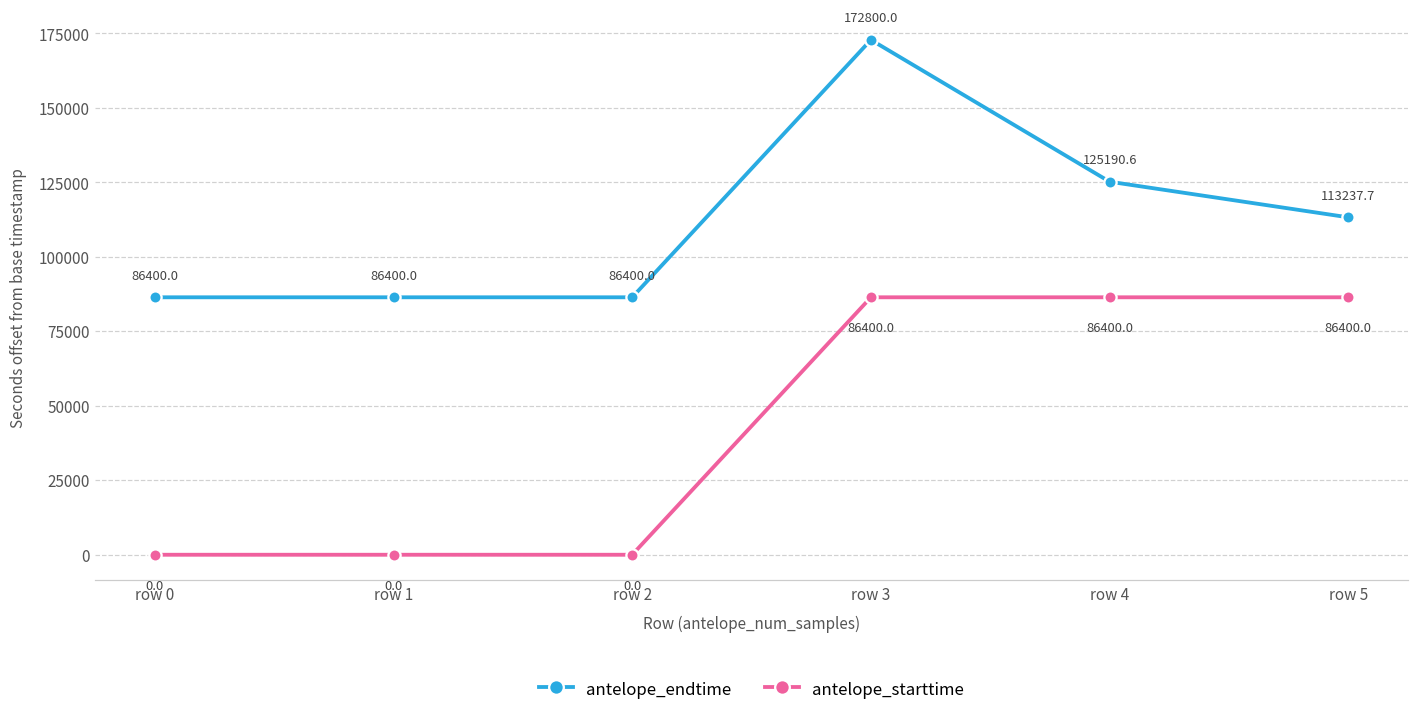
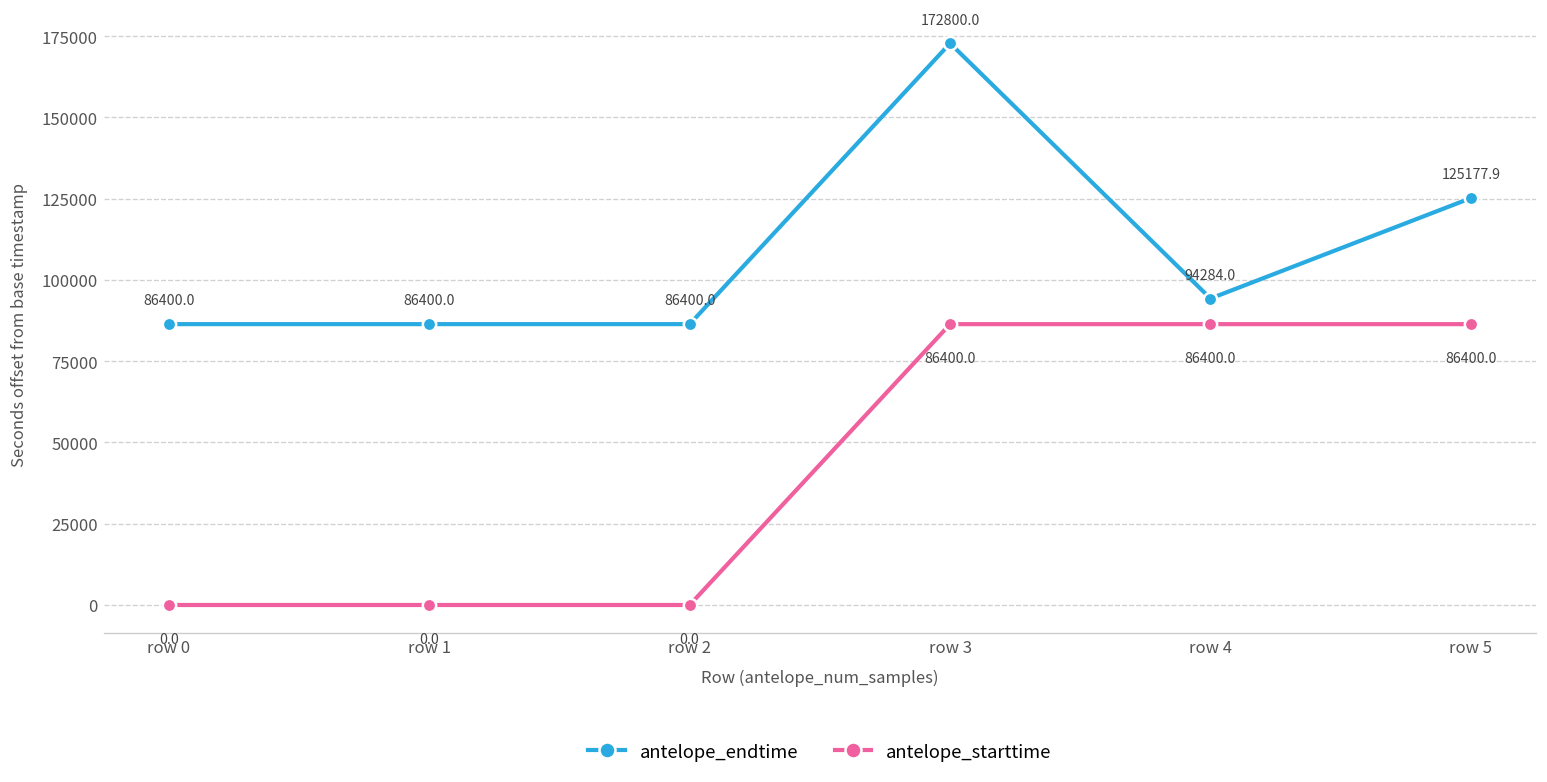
antelope_endtime, row 4: 125190.6 -> 94284.0
antelope_endtime, row 5: 113237.7 -> 125177.9
